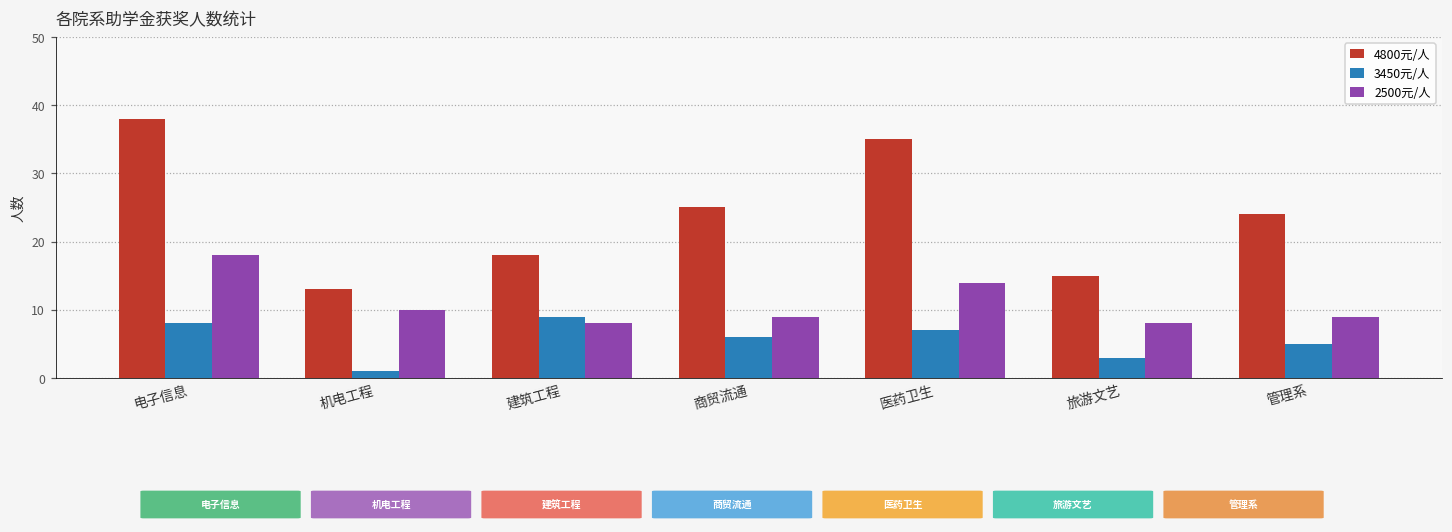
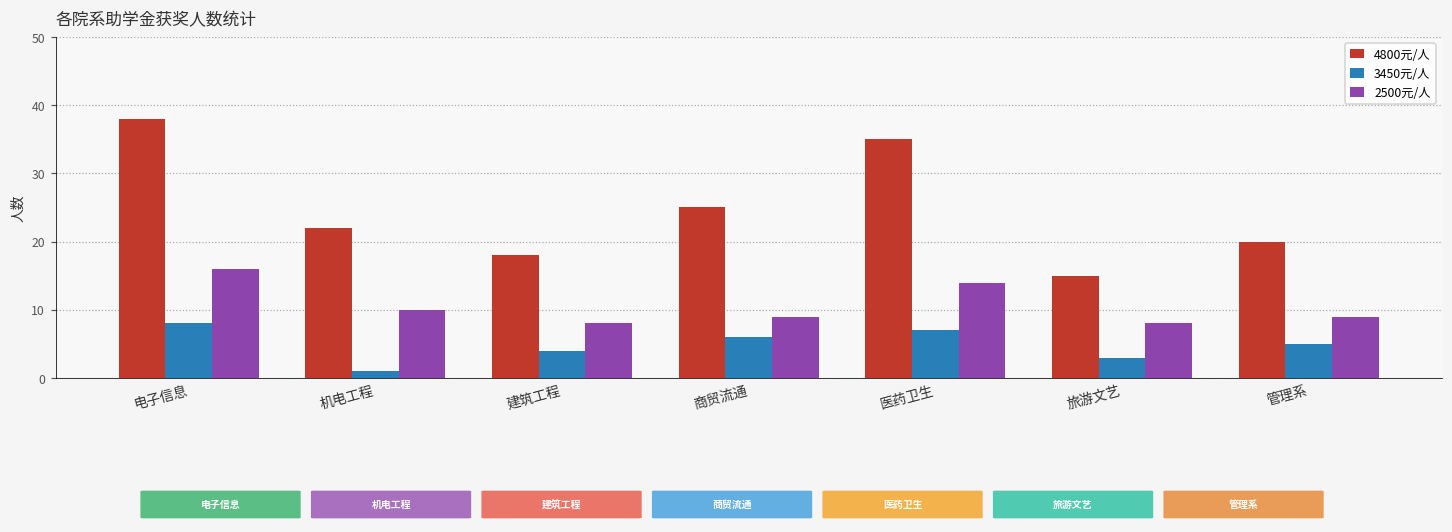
2500元/人, 电子信息: 18 -> 16
4800元/人, 机电工程: 13 -> 22
3450元/人, 建筑工程: 9 -> 4
4800元/人, 管理系: 24 -> 20
